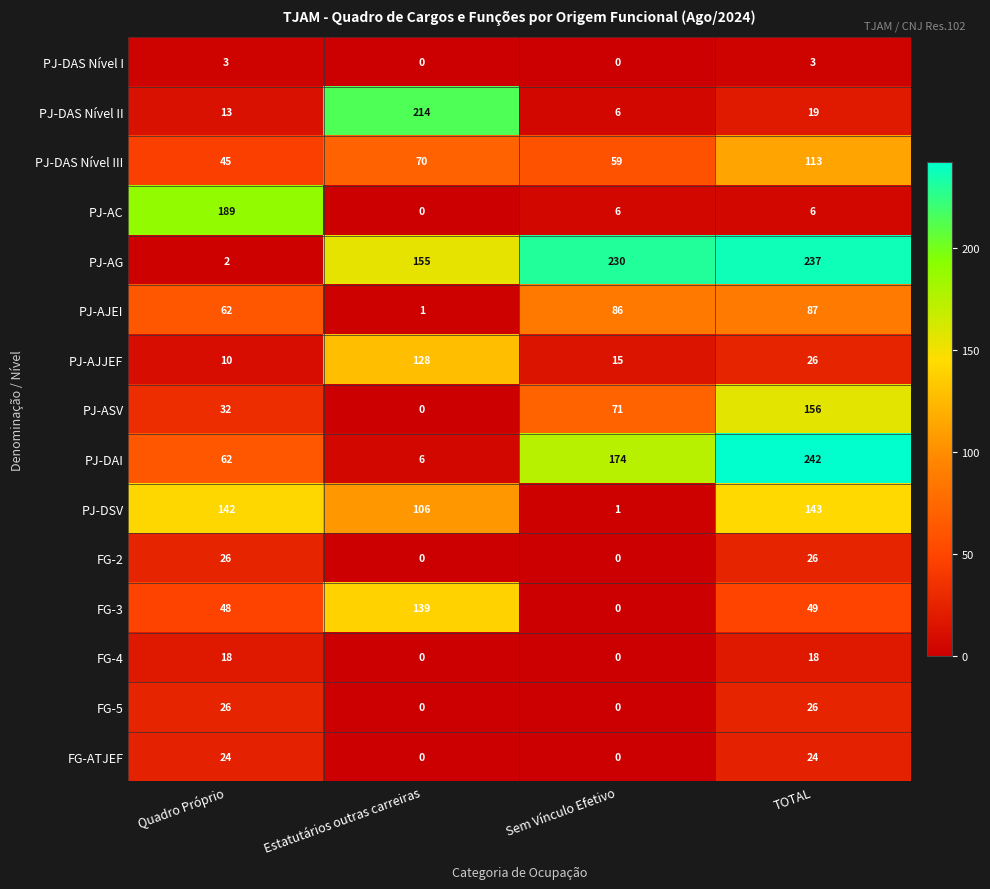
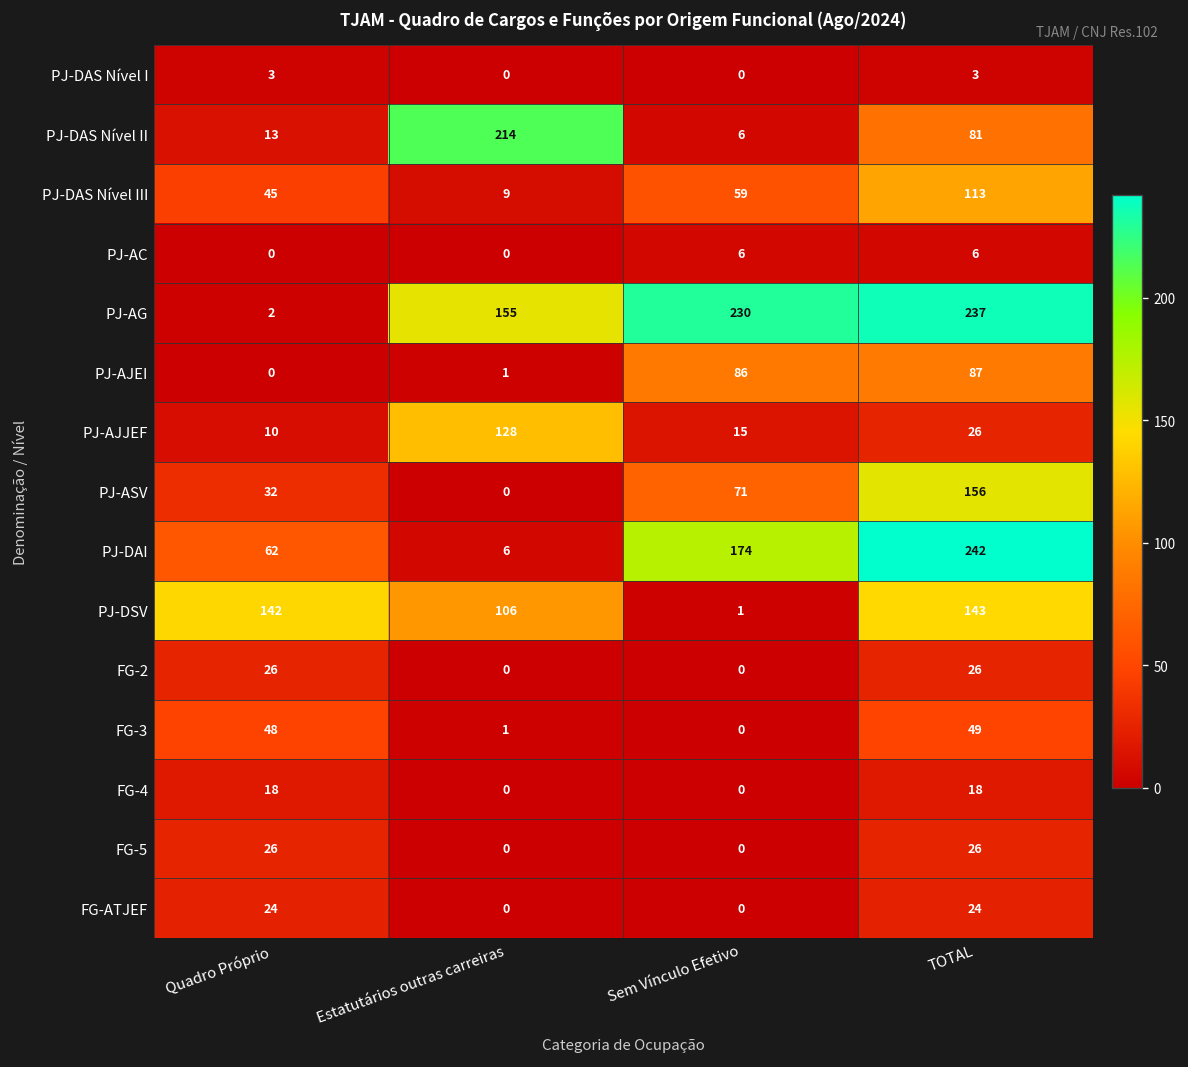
PJ-DAS Nível II, TOTAL: 19 -> 81
PJ-DAS Nível III, Estatutários outras carreiras: 70 -> 9
PJ-AC, Quadro Próprio: 189 -> 0
PJ-AJEI, Quadro Próprio: 62 -> 0
FG-3, Estatutários outras carreiras: 139 -> 1
